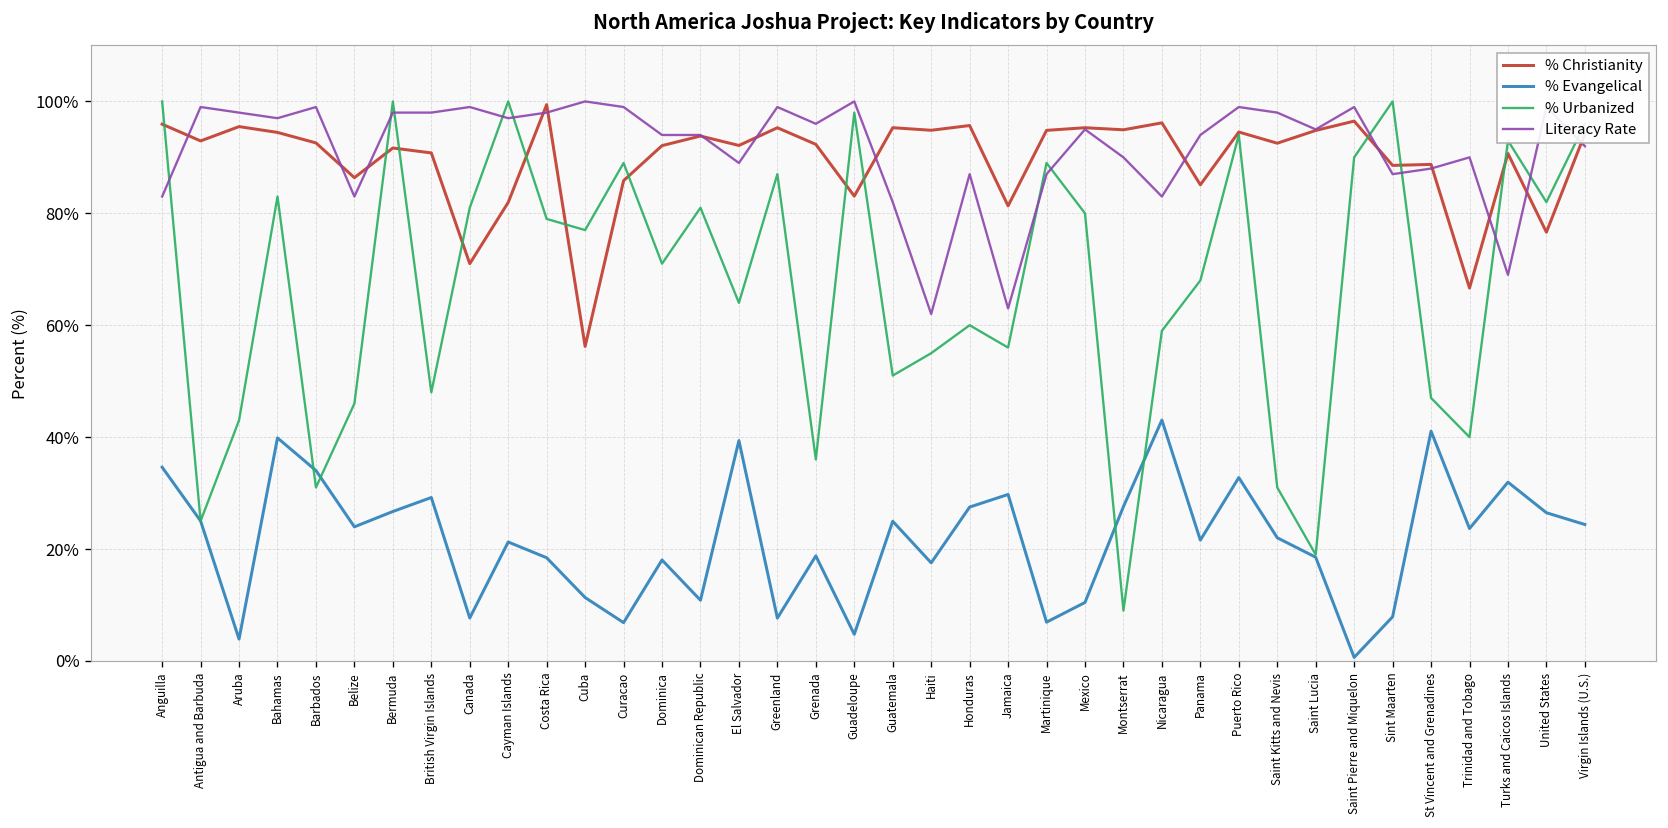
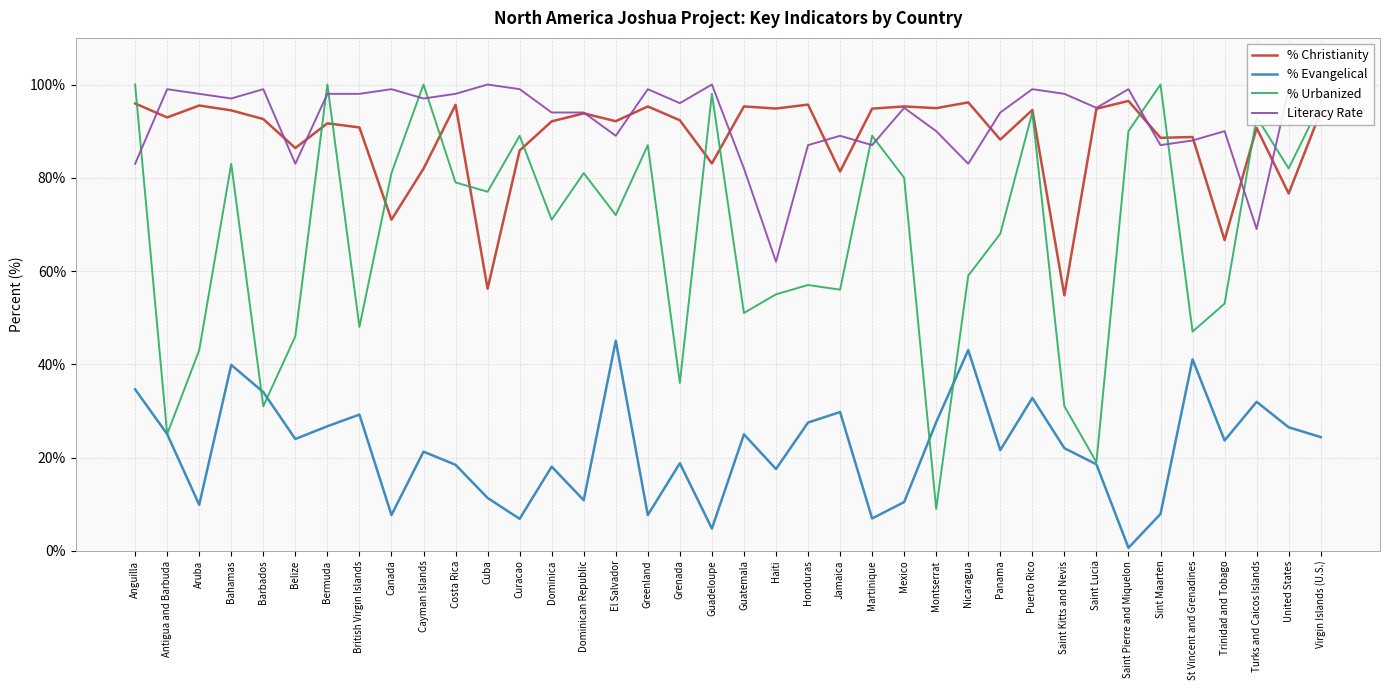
% Evangelical, Aruba: 4% -> 10%
% Christianity, Costa Rica: 99% -> 96%
% Evangelical, El Salvador: 39% -> 45%
% Urbanized, El Salvador: 64% -> 72%
% Urbanized, Honduras: 60% -> 57%
Literacy Rate, Jamaica: 63% -> 89%
% Christianity, Panama: 85% -> 88%
% Christianity, Saint Kitts and Nevis: 93% -> 55%
% Urbanized, Trinidad and Tobago: 40% -> 53%
